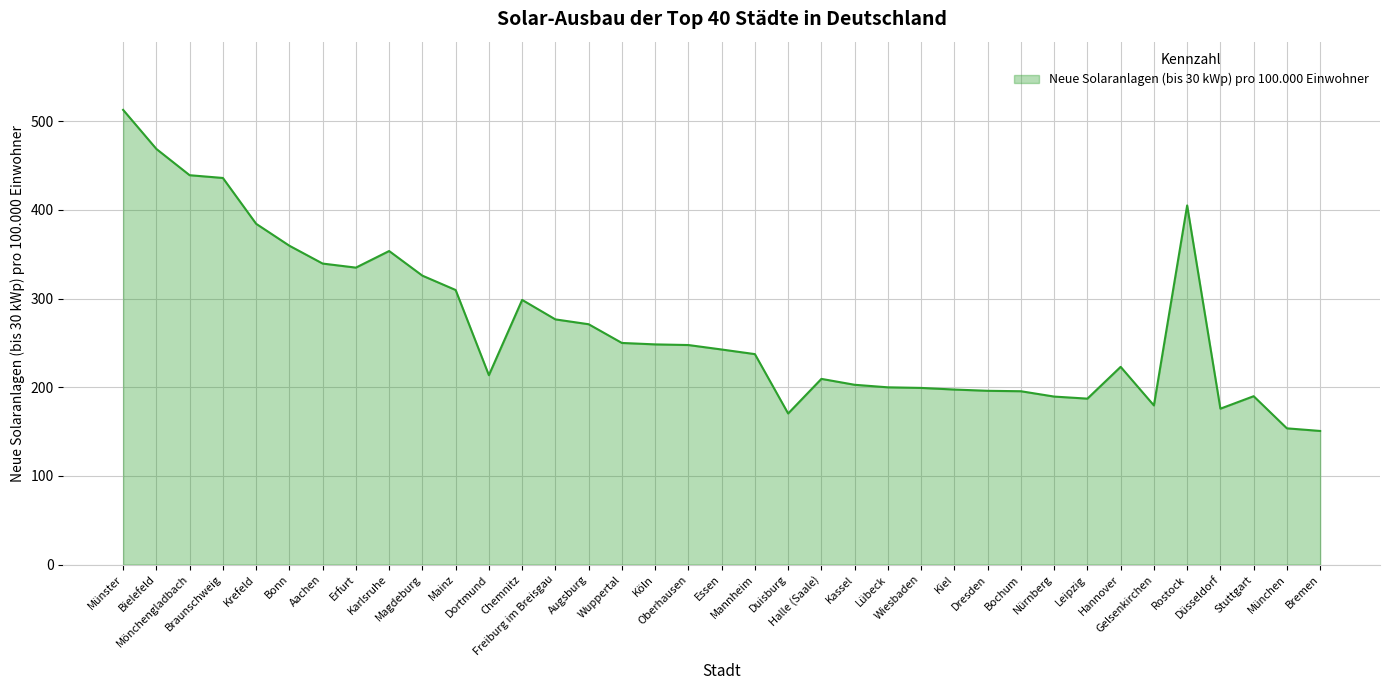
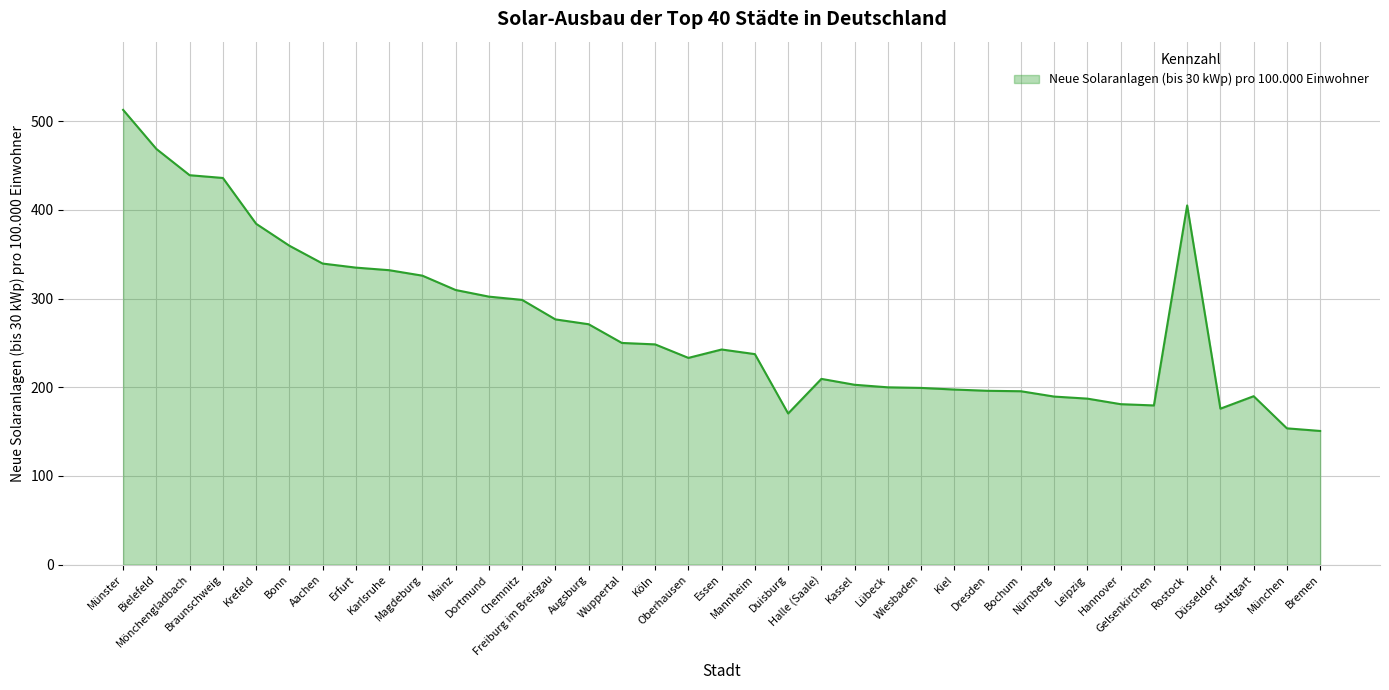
Karlsruhe: 350 -> 330
Dortmund: 210 -> 300
Oberhausen: 250 -> 230
Hannover: 220 -> 180
